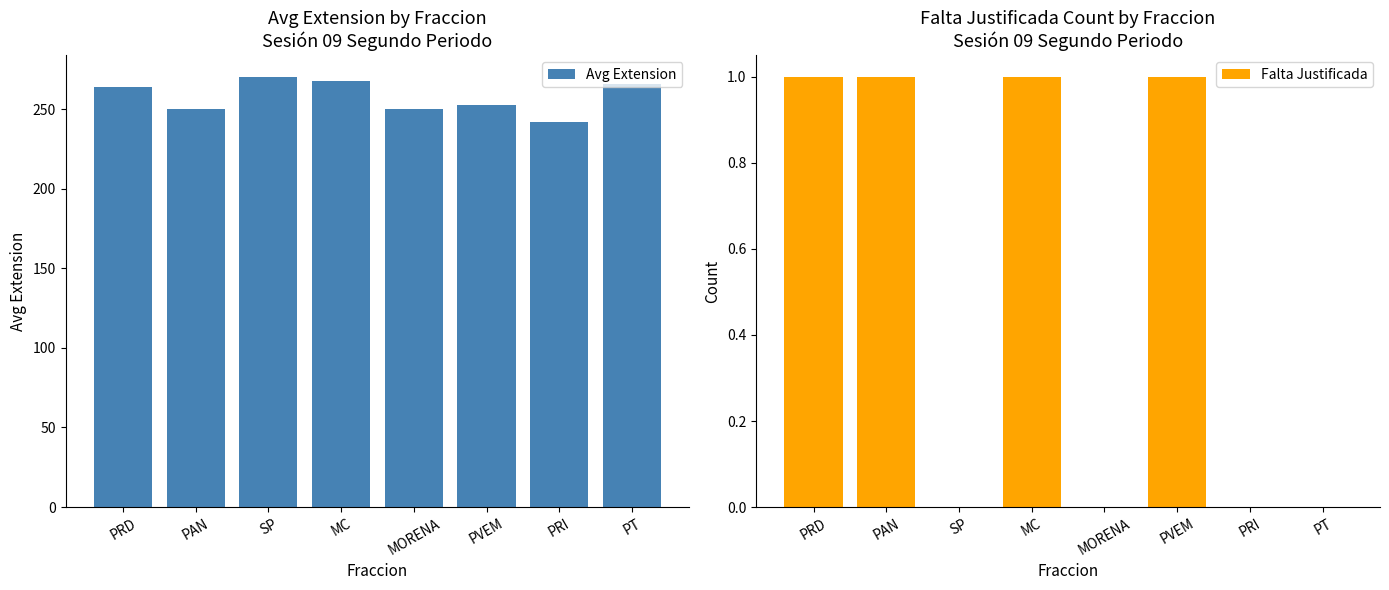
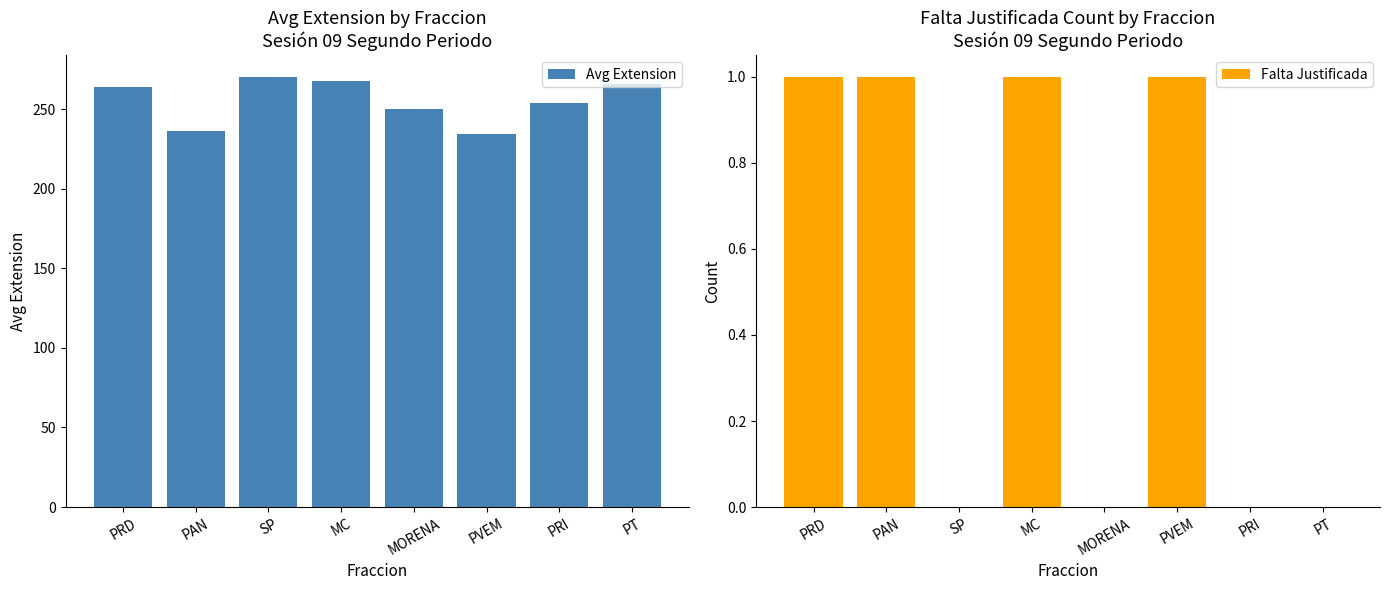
Avg Extension by Fraccion Sesión 09 Segundo Periodo, PAN: 250 -> 236
Avg Extension by Fraccion Sesión 09 Segundo Periodo, PVEM: 253 -> 235
Avg Extension by Fraccion Sesión 09 Segundo Periodo, PRI: 242 -> 254
